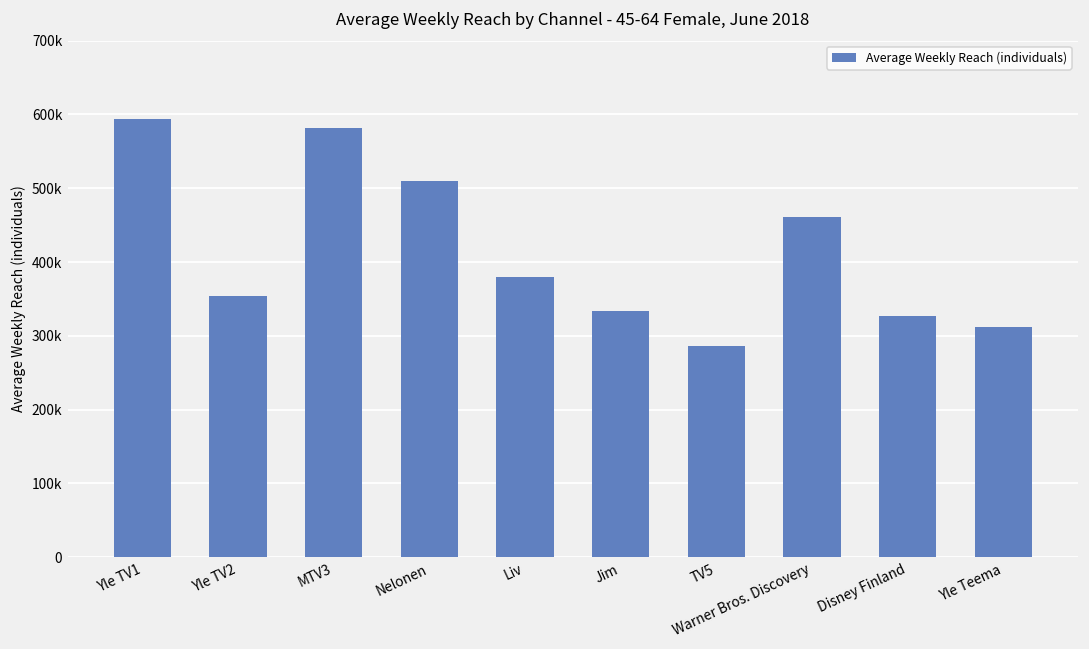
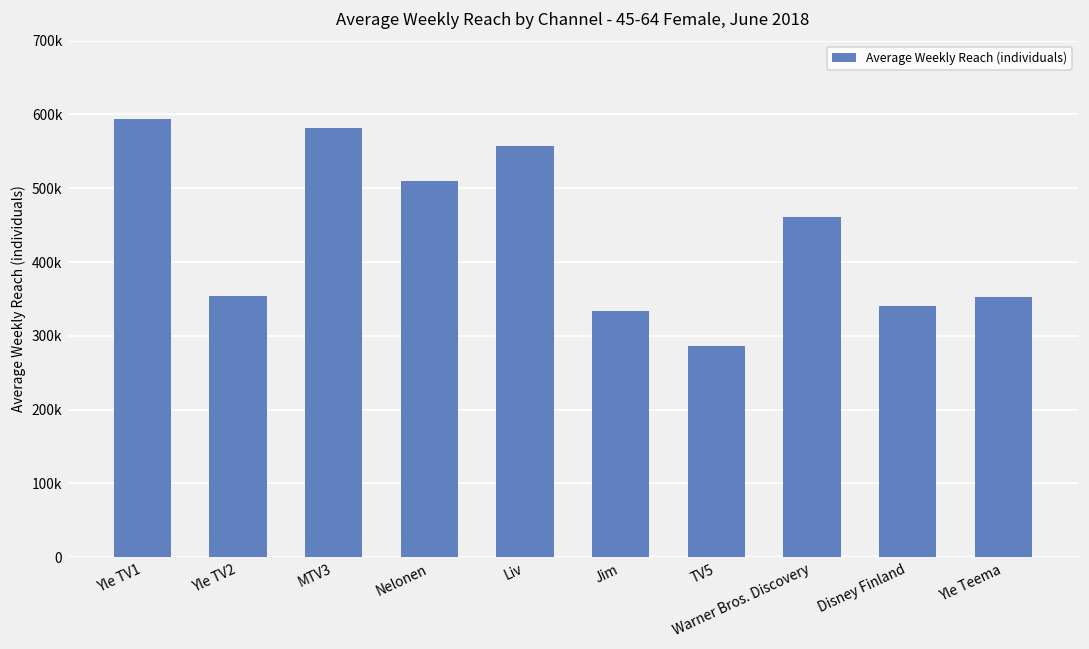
Liv: 380000 -> 560000
Disney Finland: 330000 -> 340000
Yle Teema: 310000 -> 350000
